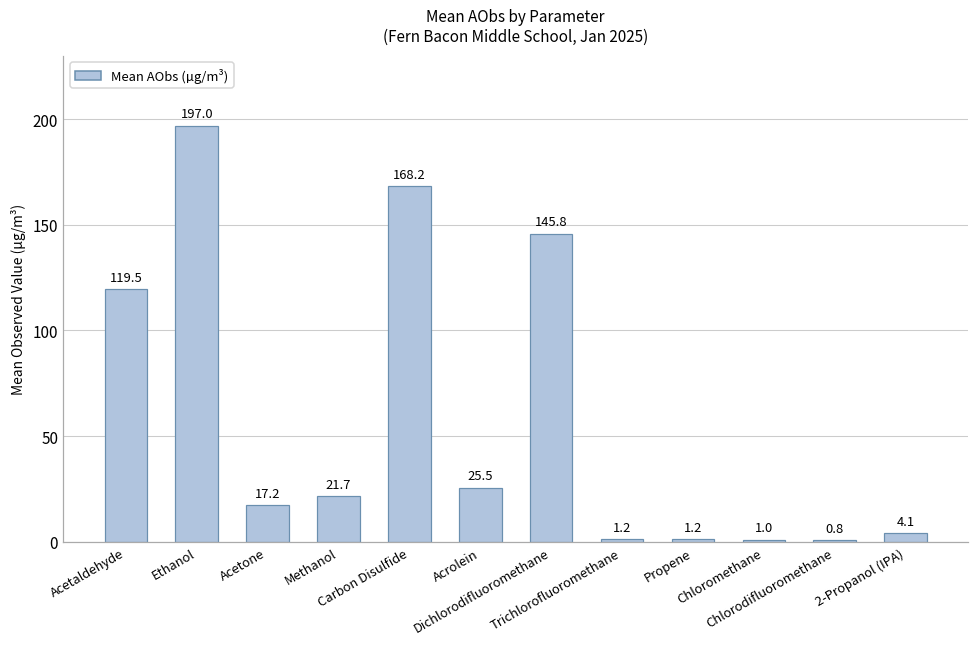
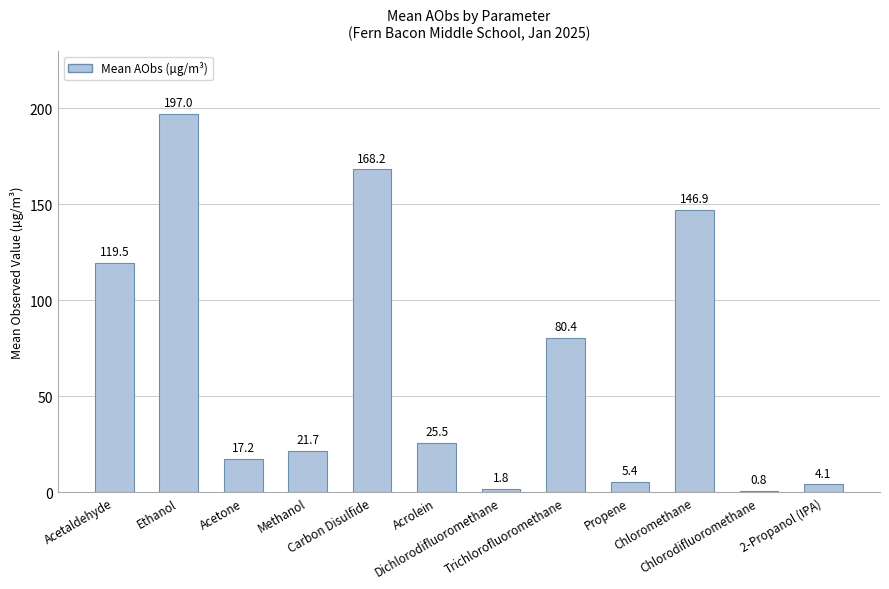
Dichlorodifluoromethane: 145.8 -> 1.8
Trichlorofluoromethane: 1.2 -> 80.4
Propene: 1.2 -> 5.4
Chloromethane: 1.0 -> 146.9
